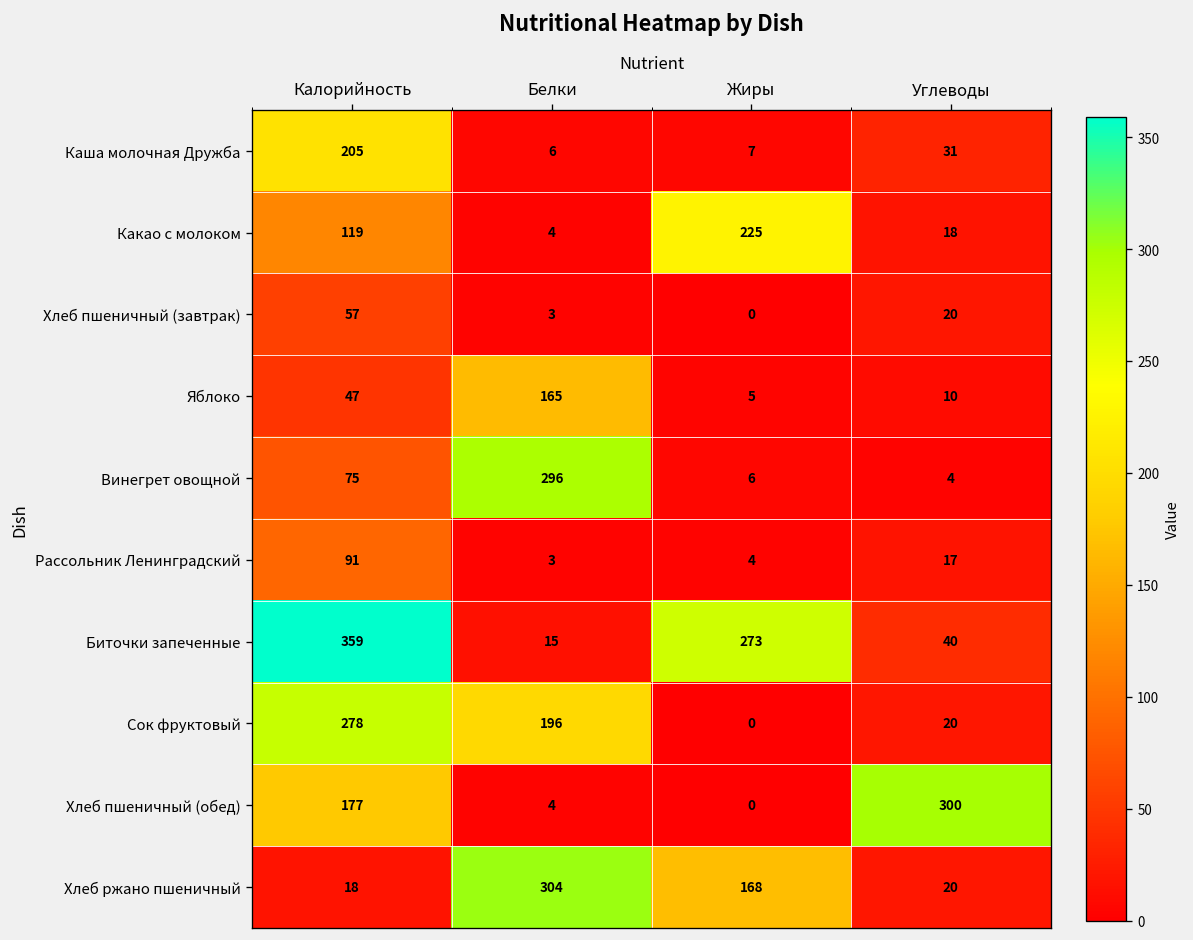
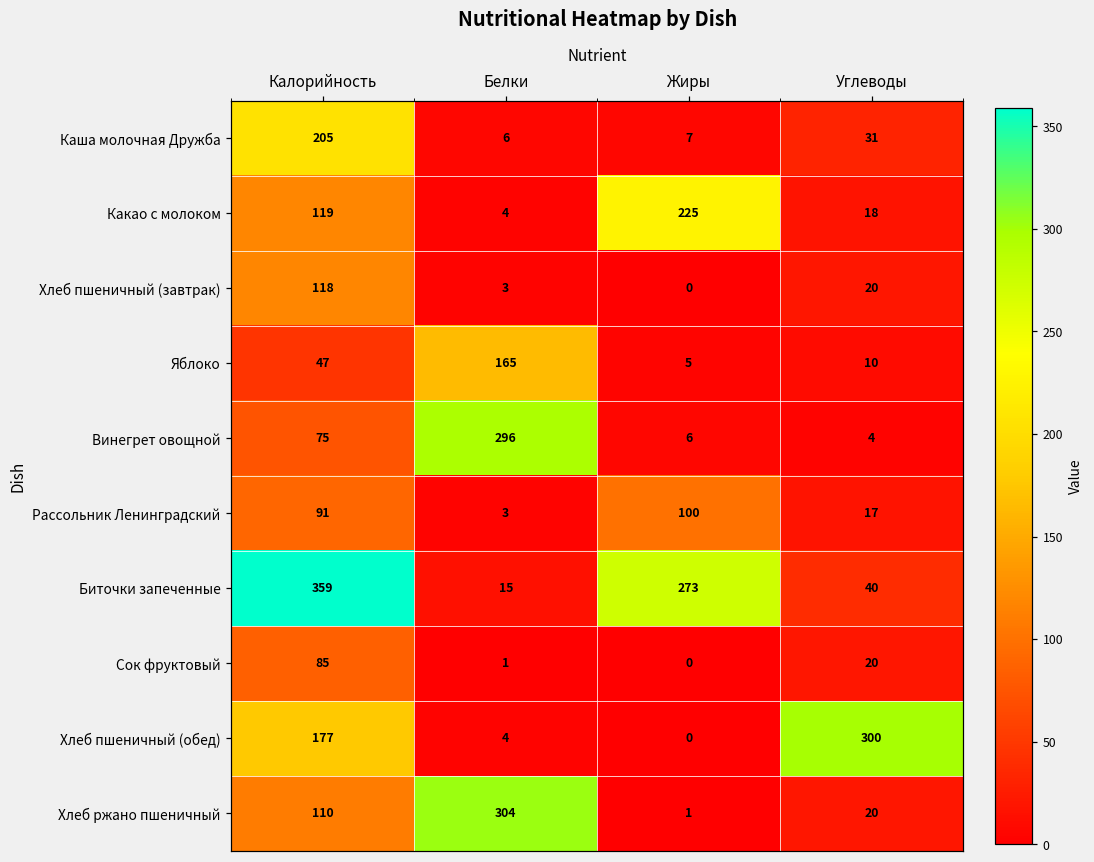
Хлеб пшеничный (завтрак), Калорийность: 57 -> 118
Рассольник Ленинградский, Жиры: 4 -> 100
Сок фруктовый, Калорийность: 278 -> 85
Сок фруктовый, Белки: 196 -> 1
Хлеб ржано пшеничный, Калорийность: 18 -> 110
Хлеб ржано пшеничный, Жиры: 168 -> 1
